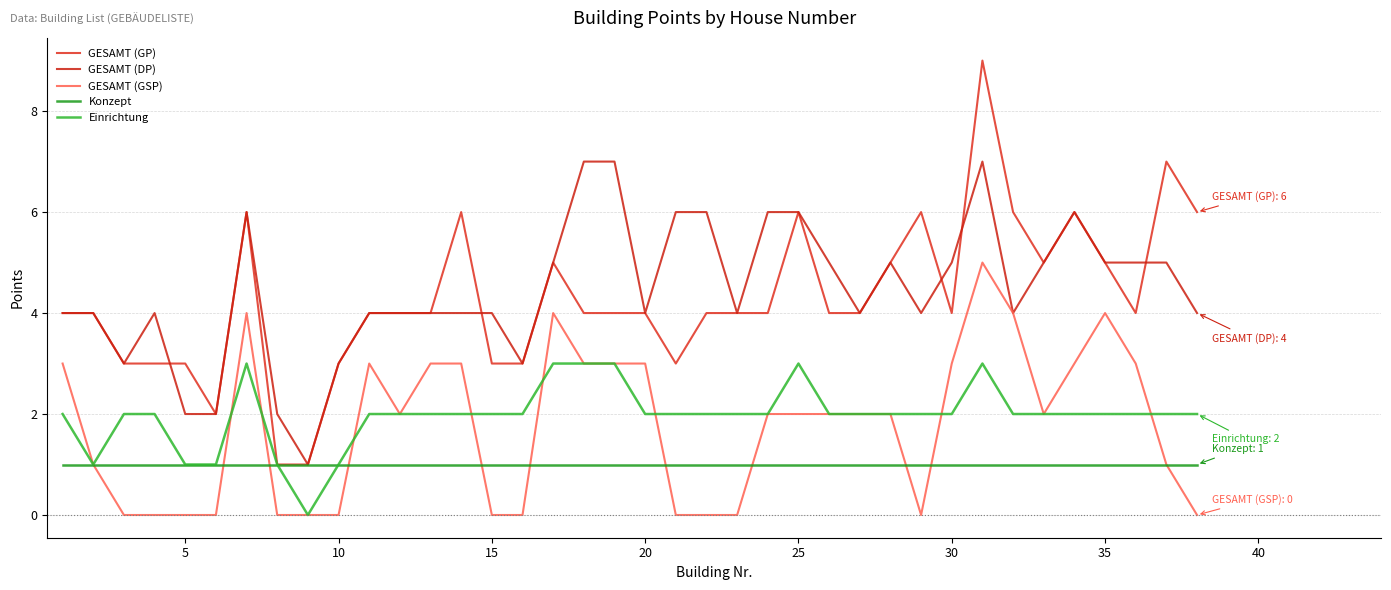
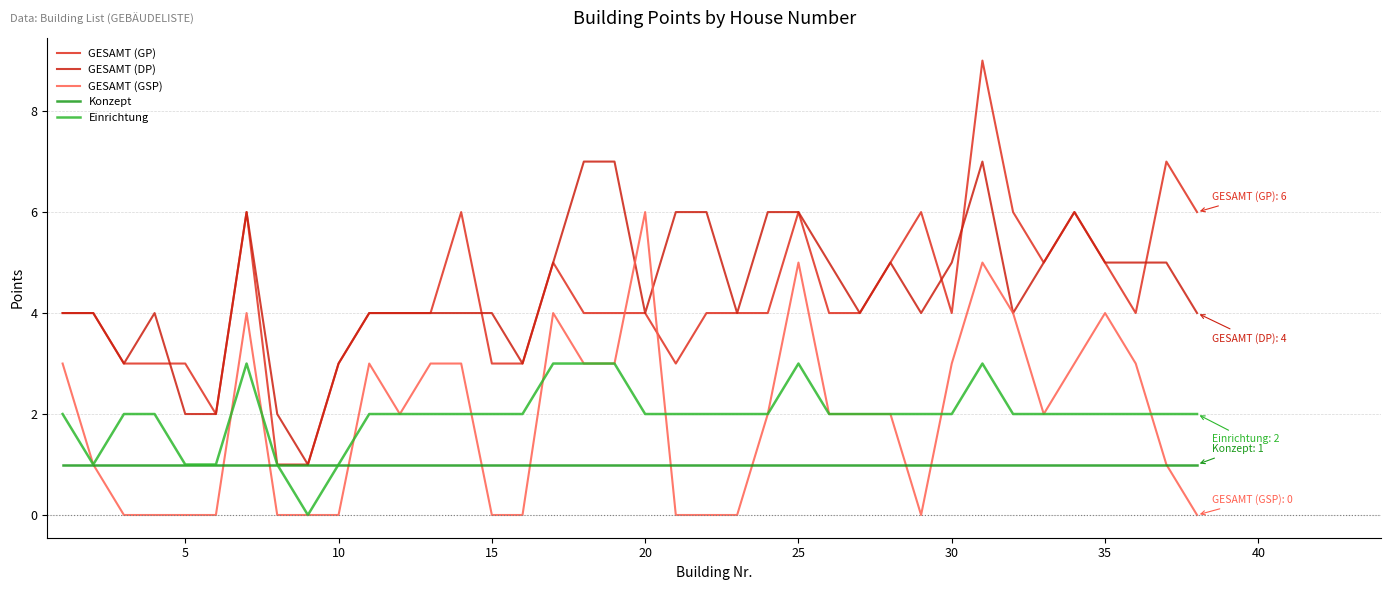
GESAMT (GSP), 20: 3 -> 6
GESAMT (GSP), 25: 2 -> 5
